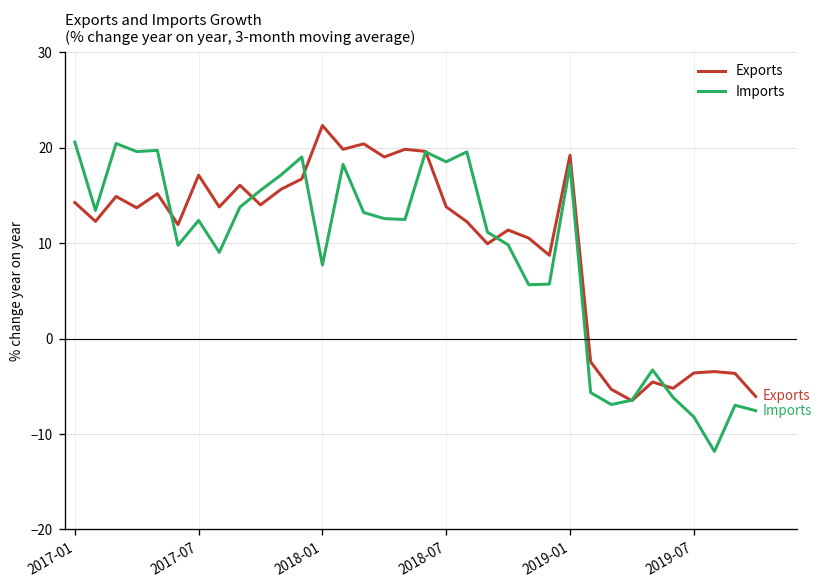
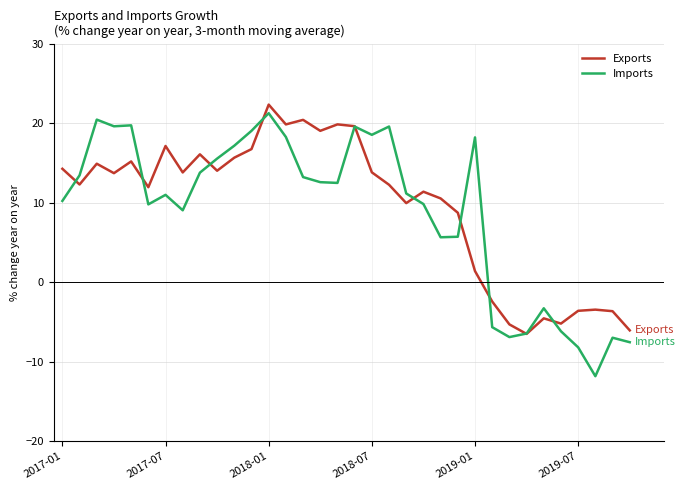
Imports, 2017-01: 21 -> 10
Imports, 2017-07: 12 -> 11
Imports, 2018-01: 8 -> 21
Exports, 2019-01: 19 -> 1
